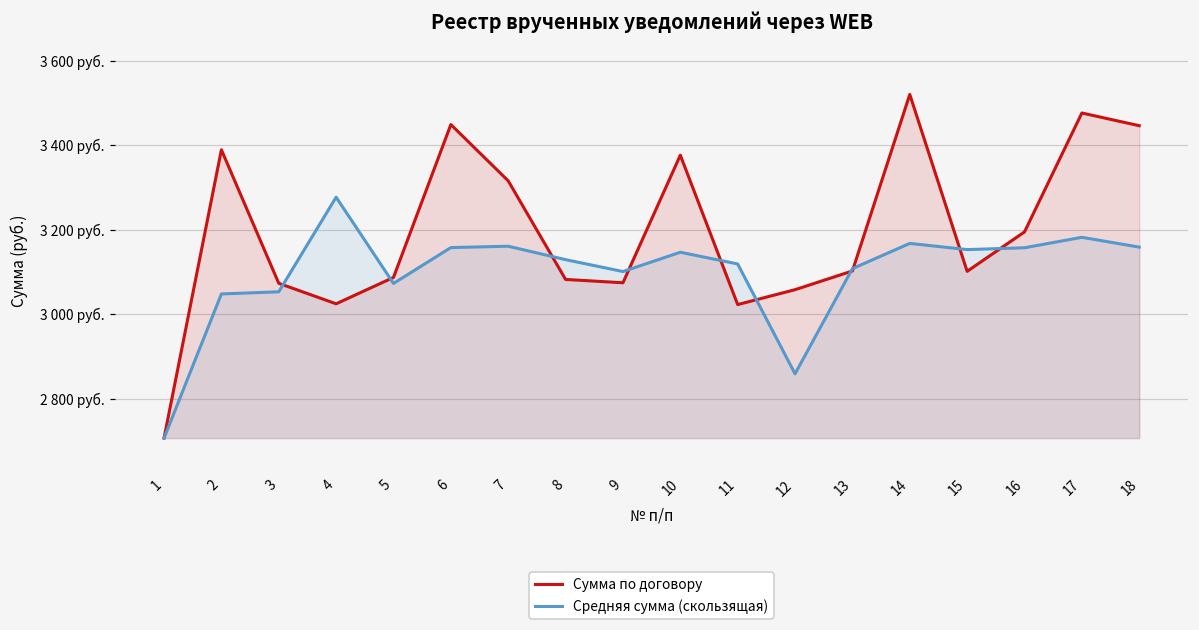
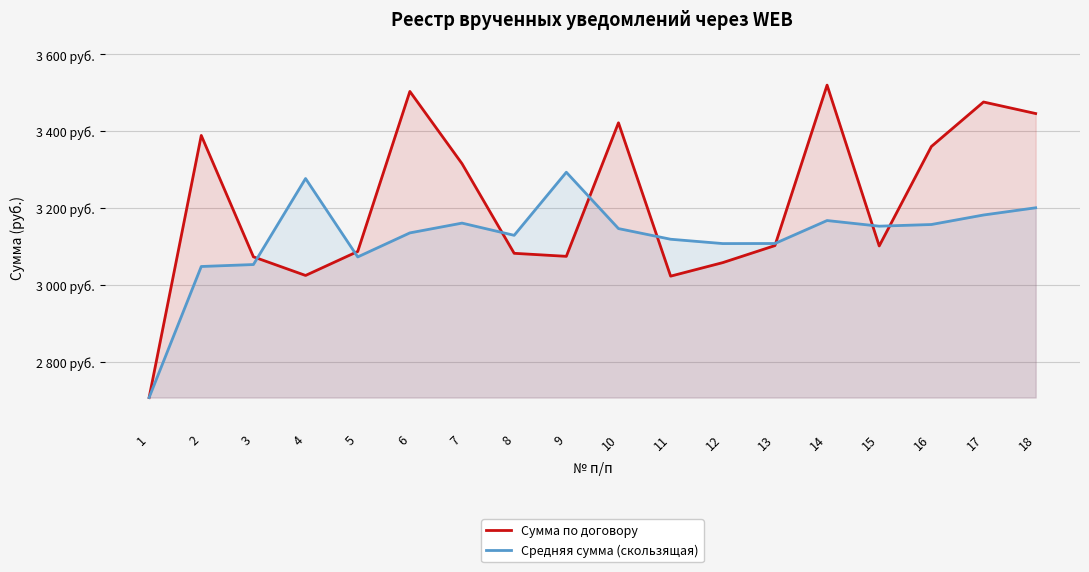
Сумма по договору, 6: 3450 руб. -> 3500 руб.
Средняя сумма (скользящая), 6: 3160 руб. -> 3140 руб.
Средняя сумма (скользящая), 9: 3100 руб. -> 3290 руб.
Сумма по договору, 10: 3380 руб. -> 3420 руб.
Средняя сумма (скользящая), 12: 2860 руб. -> 3110 руб.
Сумма по договору, 16: 3190 руб. -> 3360 руб.
Средняя сумма (скользящая), 18: 3160 руб. -> 3200 руб.
